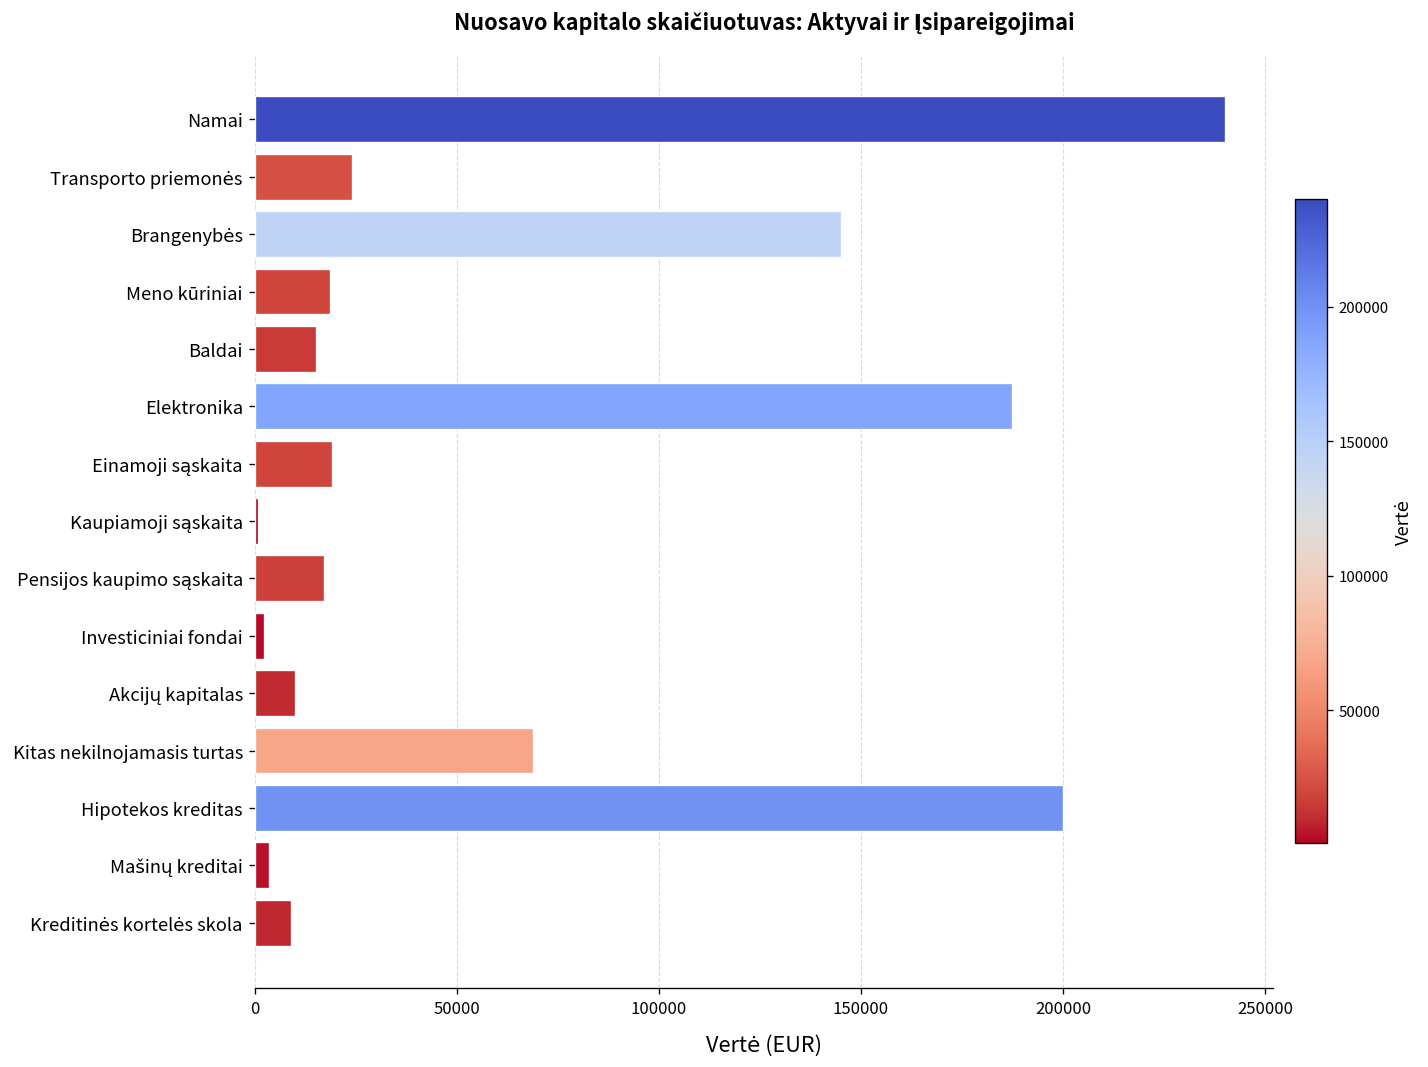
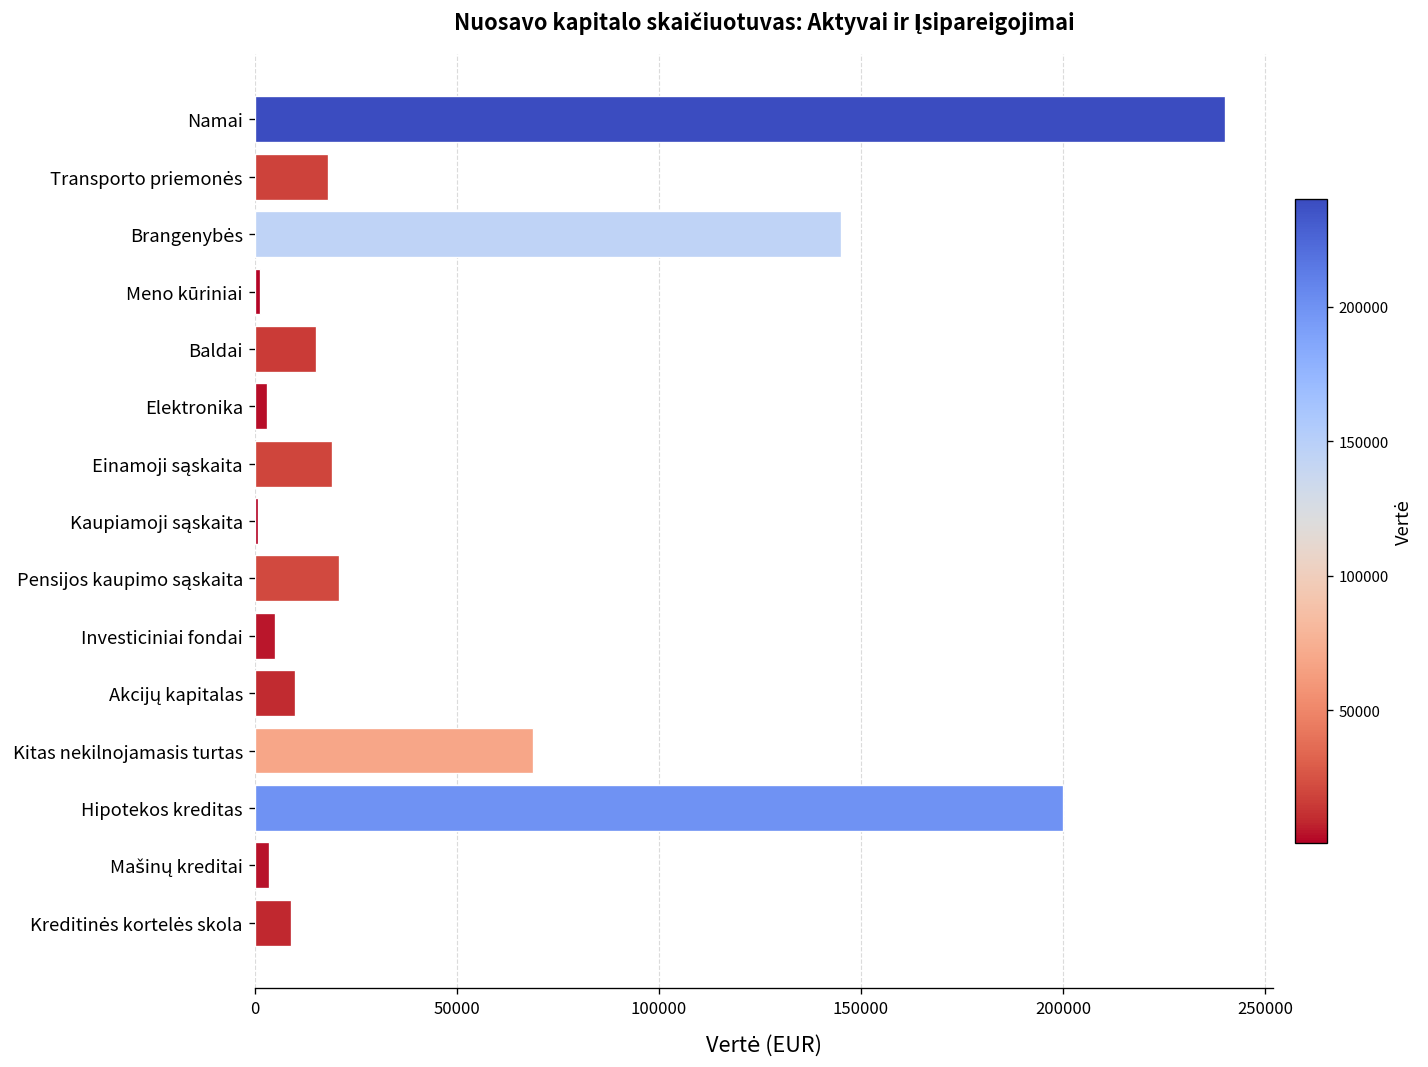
Transporto priemonės: 24000 -> 18000
Meno kūriniai: 19000 -> 1000
Elektronika: 187000 -> 3000
Pensijos kaupimo sąskaita: 17000 -> 21000
Investiciniai fondai: 2000 -> 5000
